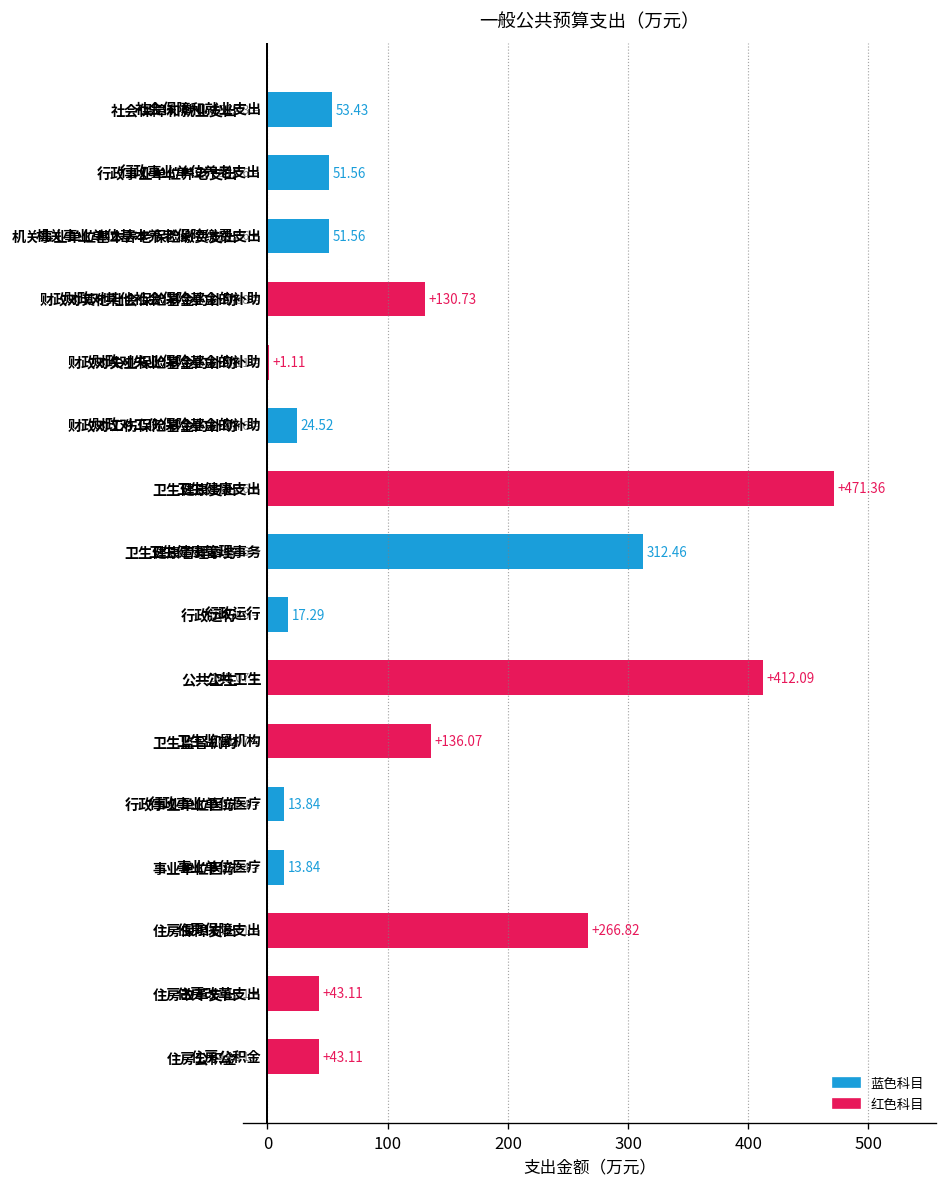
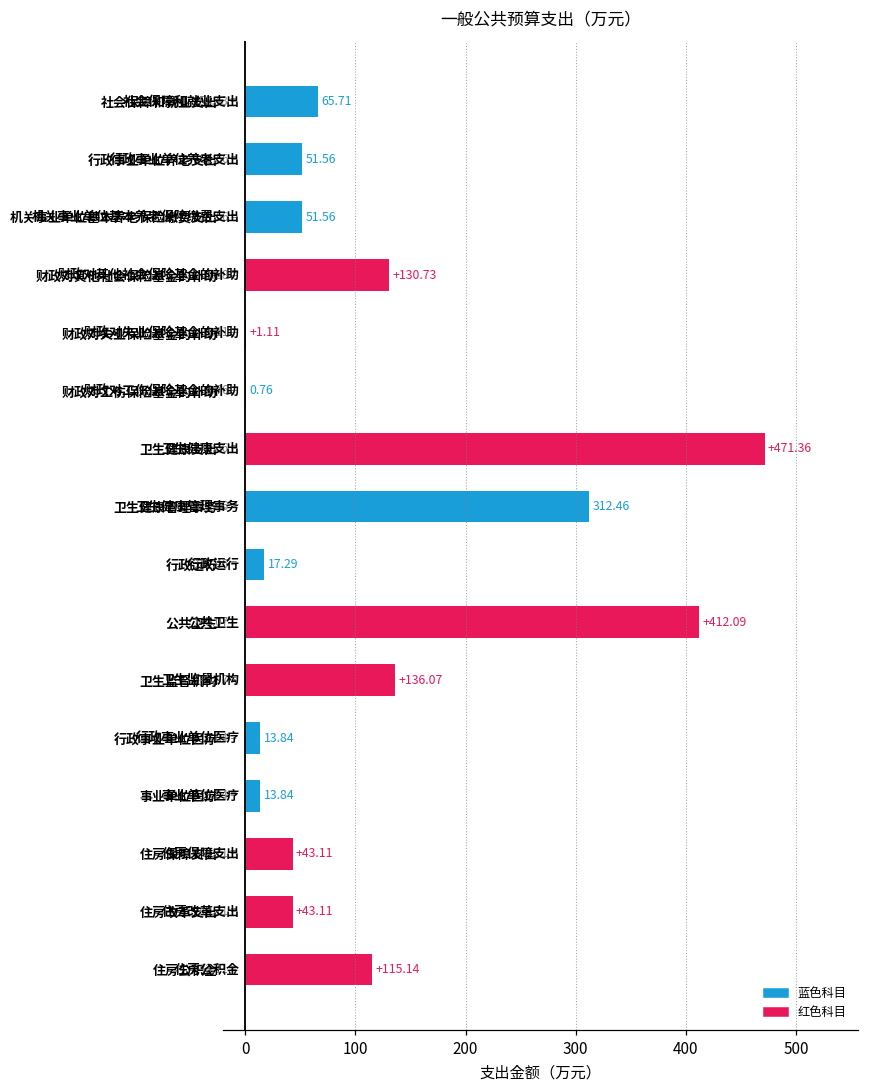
社会保障和就业支出: 53.43 -> 65.71
财政对工伤保险基金的补助: 24.52 -> 0.76
住房保障支出: +266.82 -> +43.11
住房公积金: +43.11 -> +115.14
